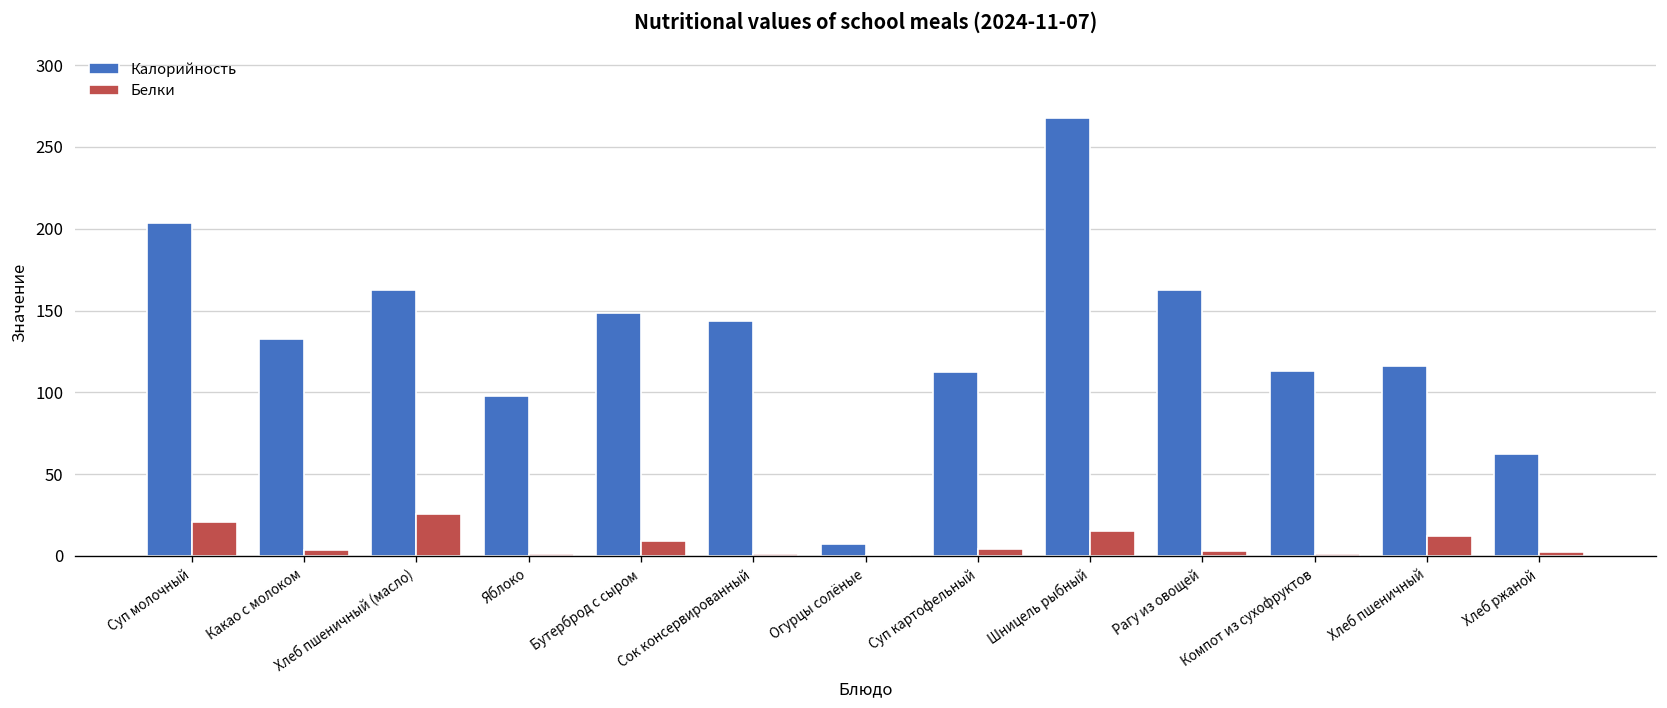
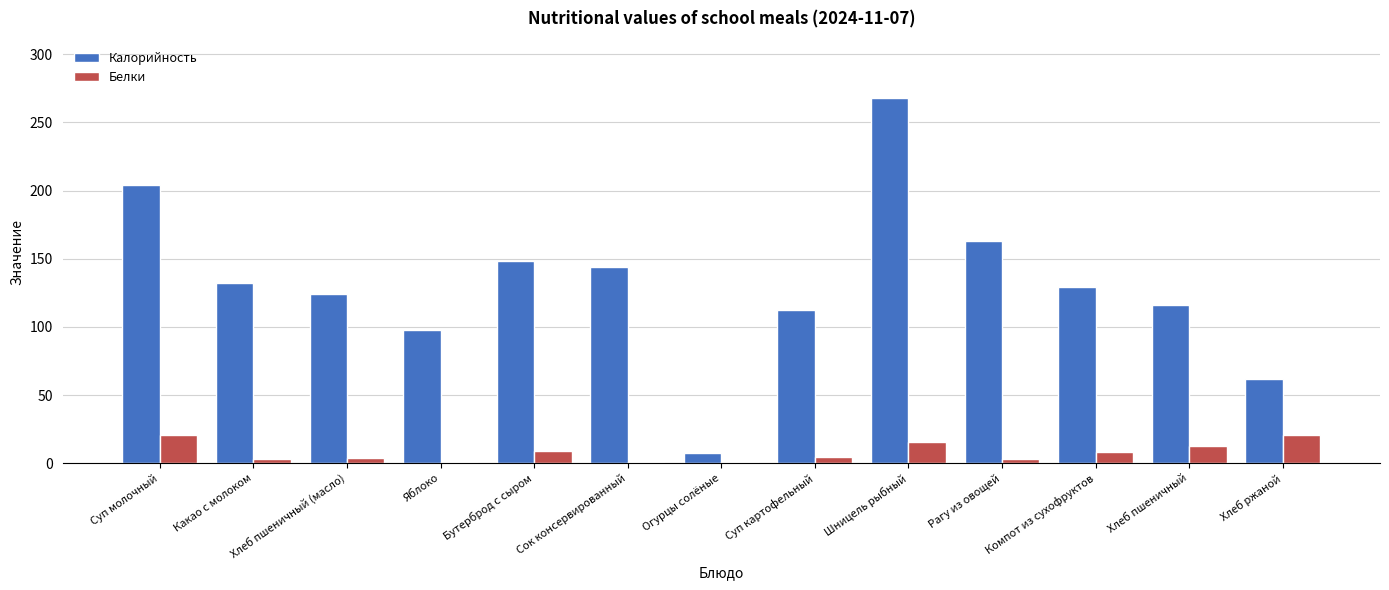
Калорийность, Хлеб пшеничный (масло): 162 -> 124
Белки, Хлеб пшеничный (масло): 25 -> 4
Калорийность, Компот из сухофруктов: 113 -> 129
Белки, Компот из сухофруктов: 1 -> 9
Белки, Хлеб ржаной: 2 -> 20
